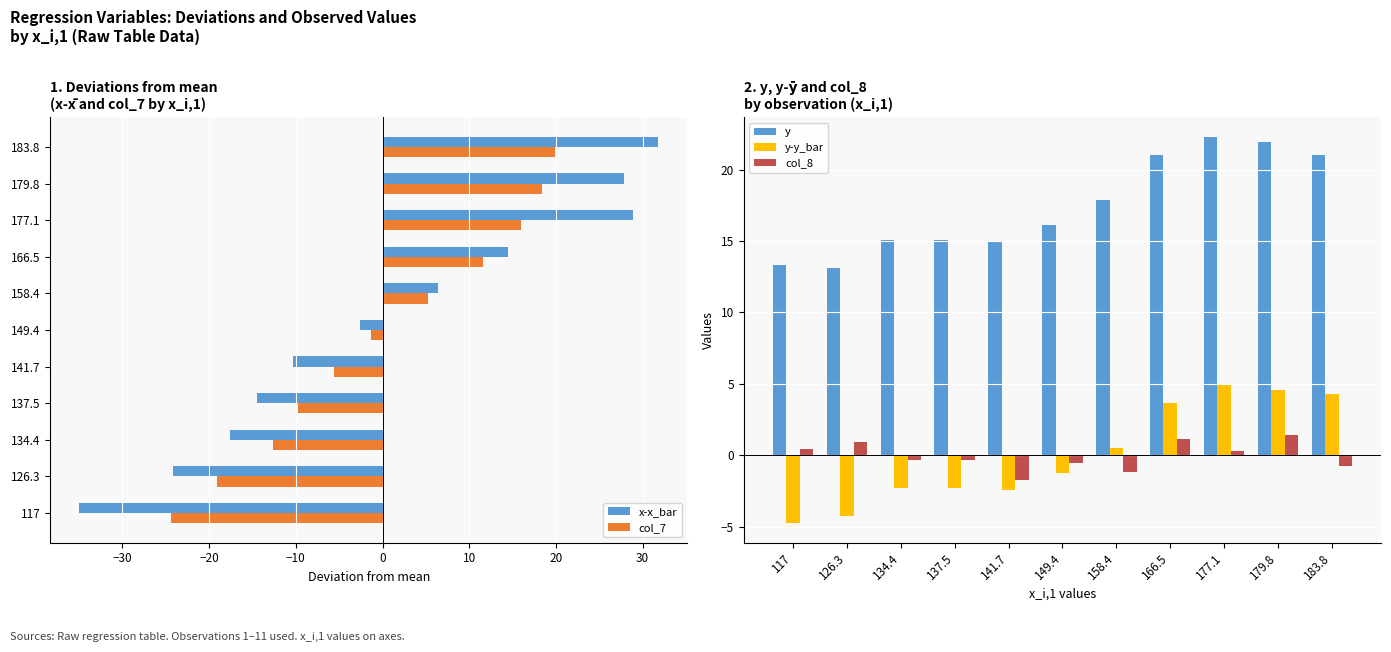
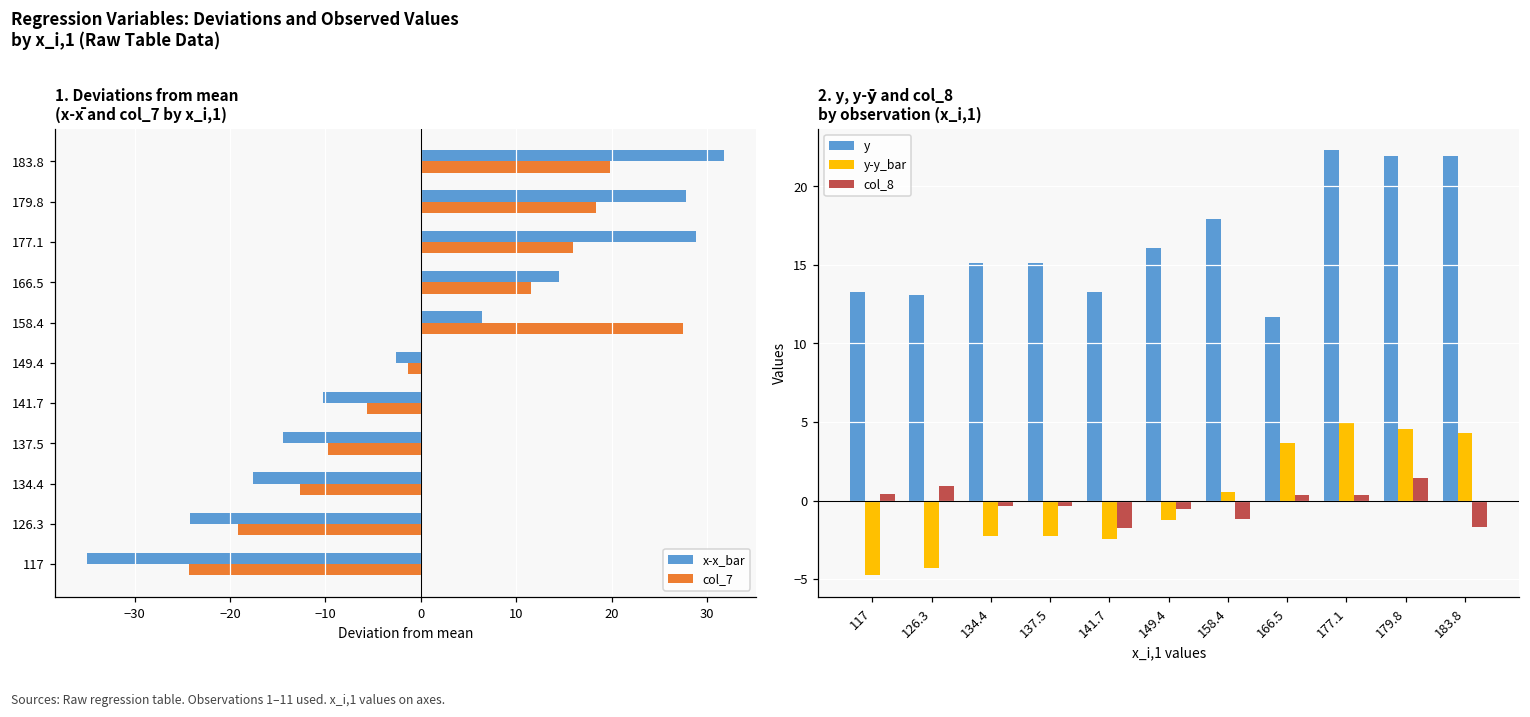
1. Deviations from mean (x-x̄ and col_7 by x_i,1), col_7, 158.4: 5 -> 27
2. y, y-ȳ and col_8 by observation (x_i,1), y, 141.7: 14.9 -> 13.3
2. y, y-ȳ and col_8 by observation (x_i,1), y, 166.5: 21.0 -> 11.7
2. y, y-ȳ and col_8 by observation (x_i,1), col_8, 166.5: 1.2 -> 0.4
2. y, y-ȳ and col_8 by observation (x_i,1), y, 183.8: 21.0 -> 21.9
2. y, y-ȳ and col_8 by observation (x_i,1), col_8, 183.8: -0.8 -> -1.7
